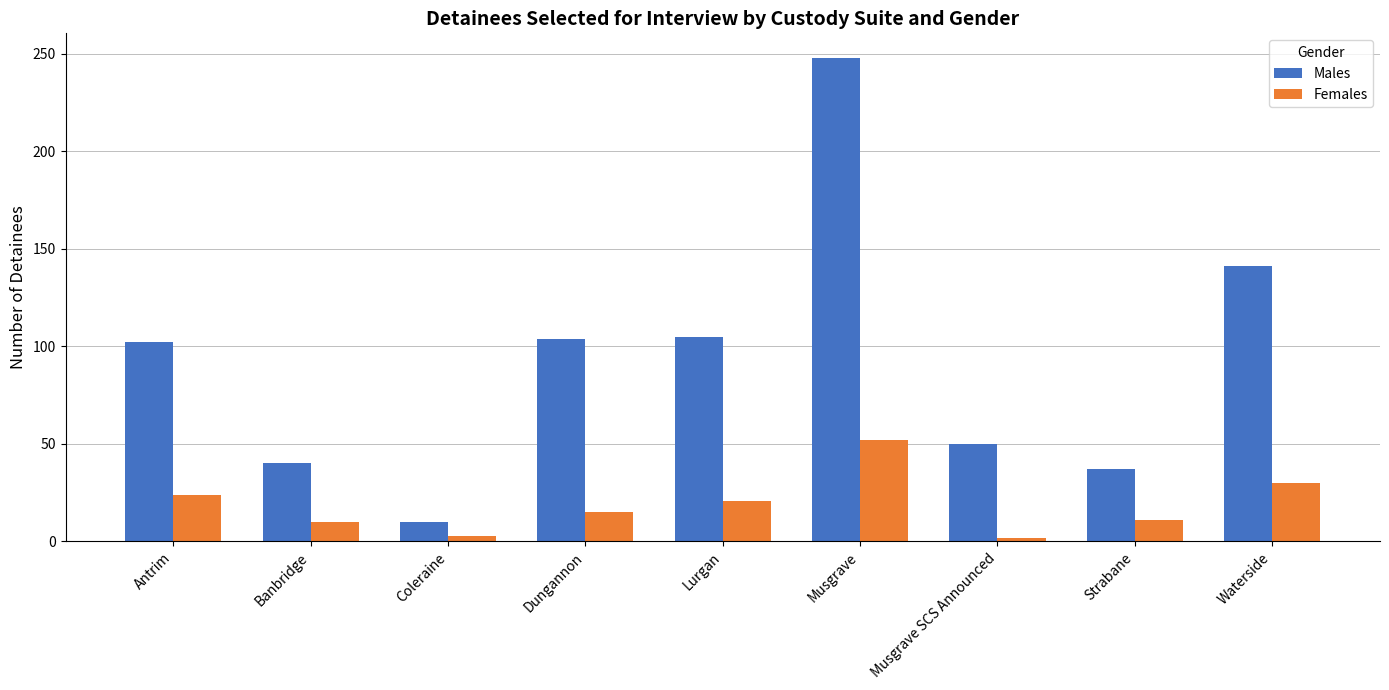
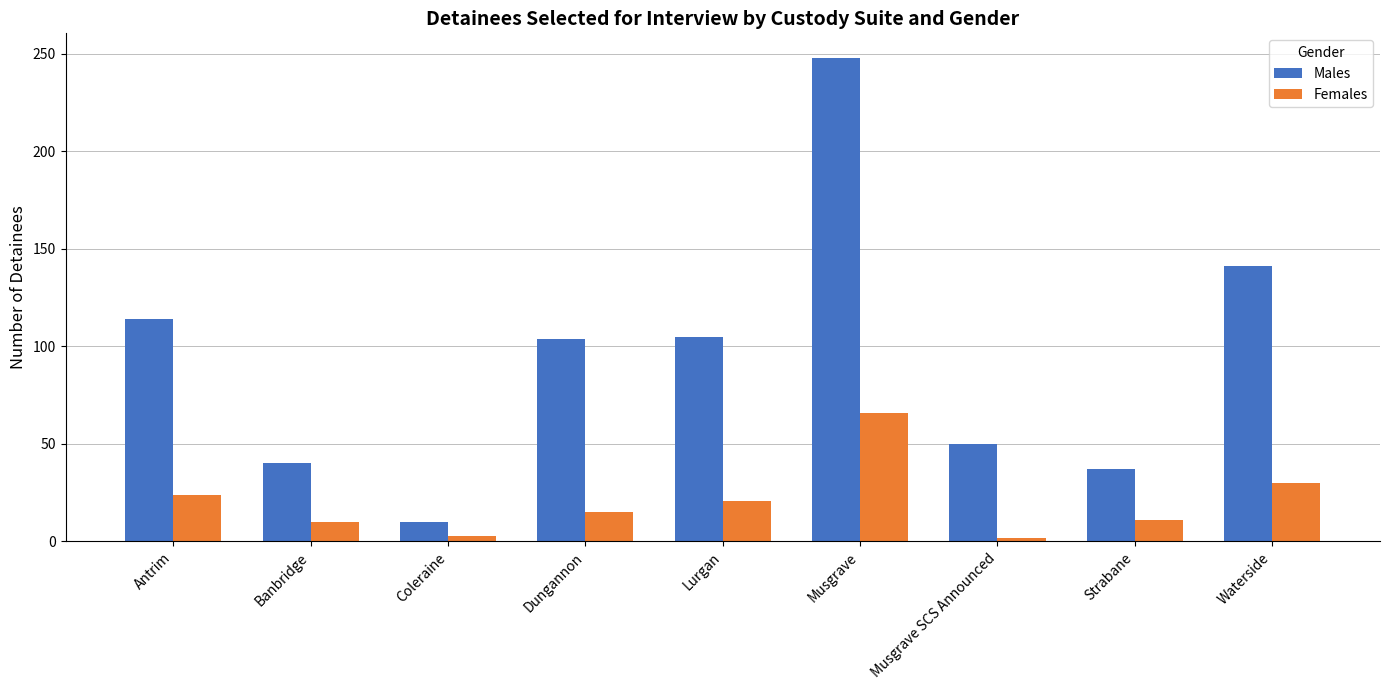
Males, Antrim: 102 -> 114
Females, Musgrave: 52 -> 66
